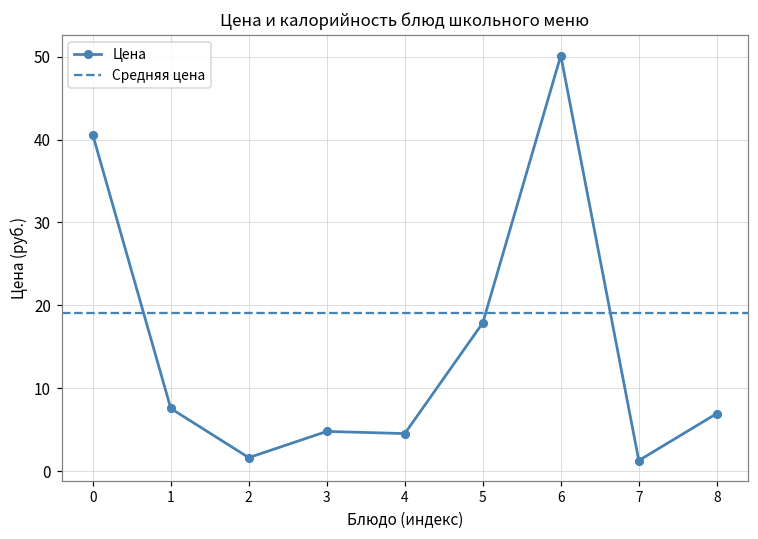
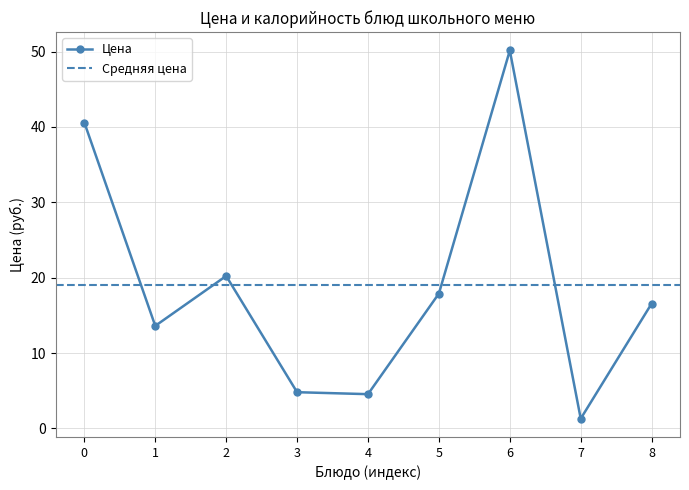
1: 8 -> 14
2: 2 -> 20
8: 7 -> 17
